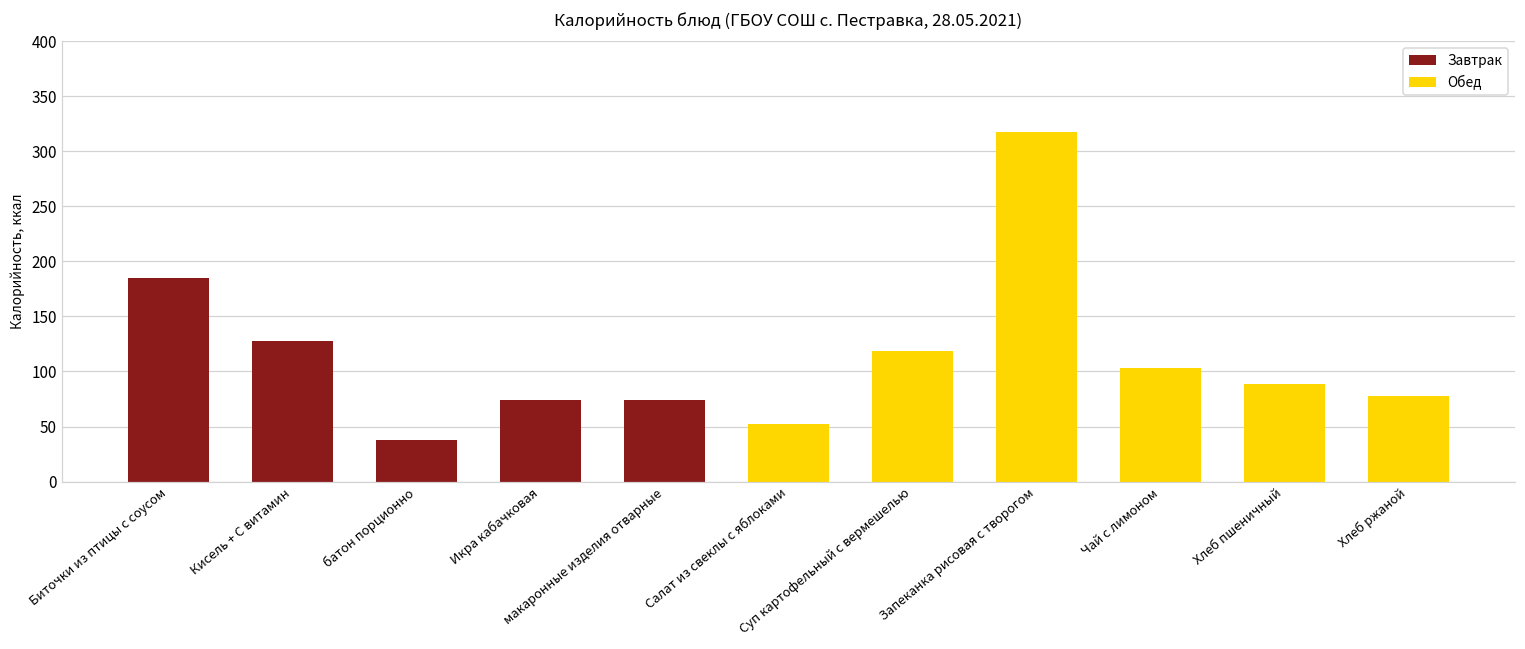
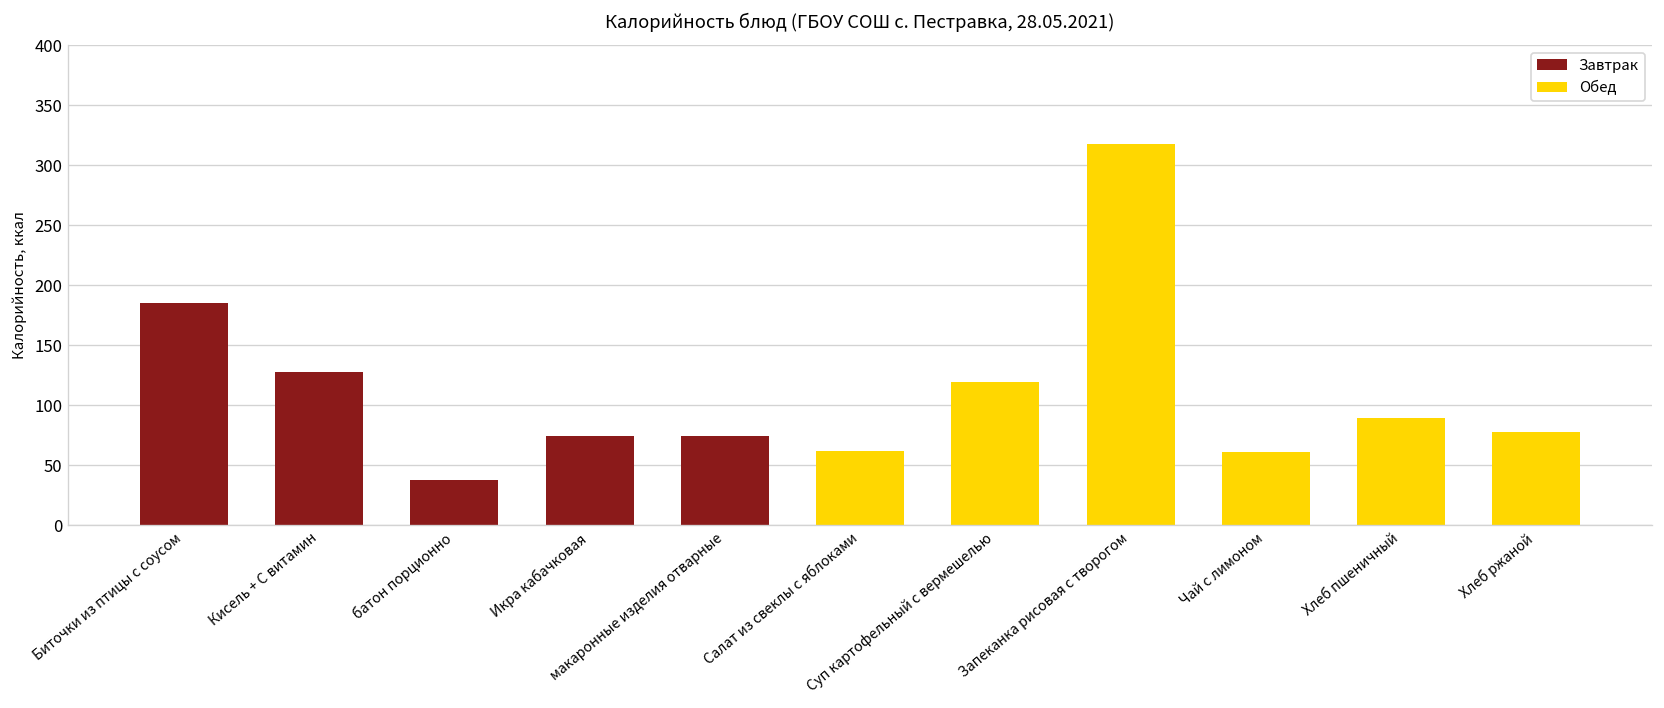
Обед, Салат из свеклы с яблоками: 52 -> 62
Обед, Чай с лимоном: 103 -> 61
